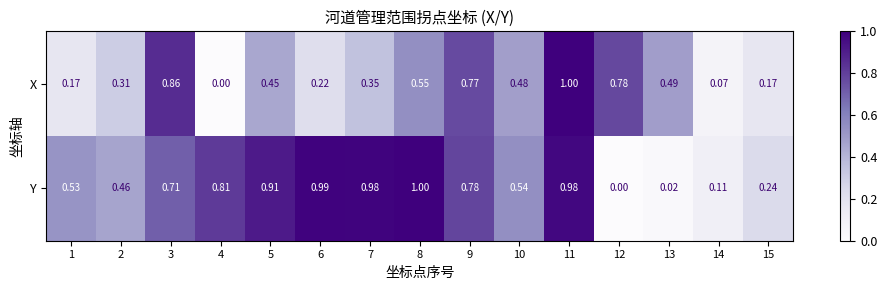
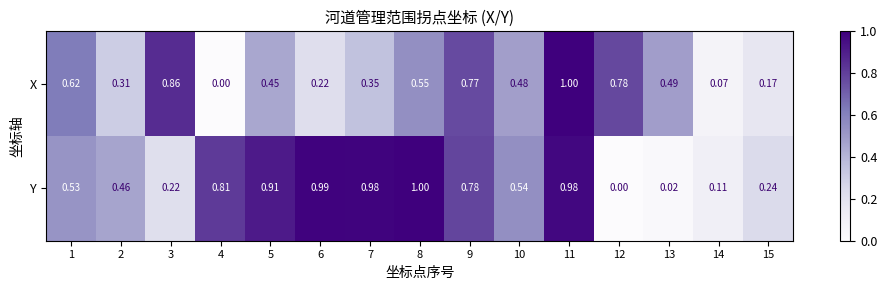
X, 1: 0.17 -> 0.62
Y, 3: 0.71 -> 0.22
